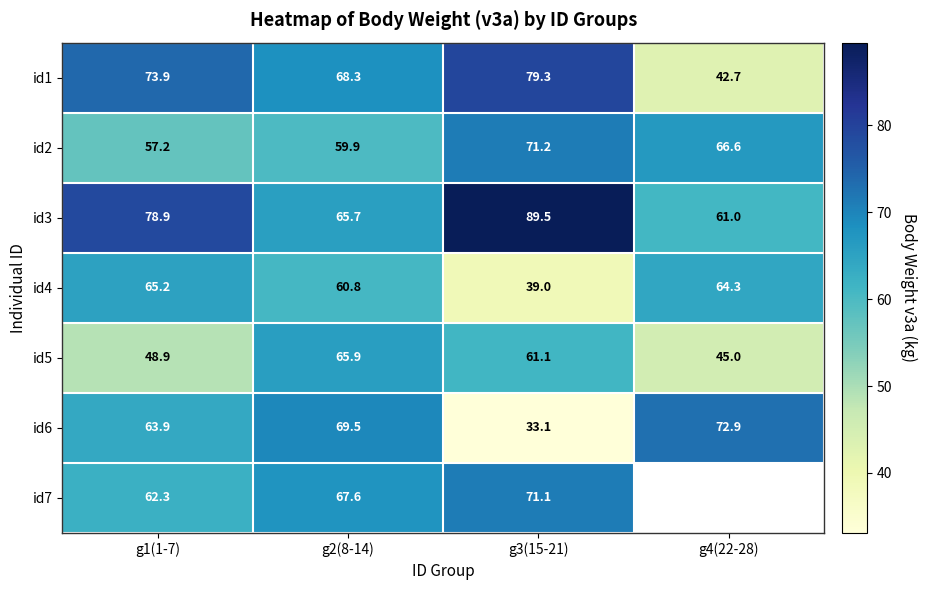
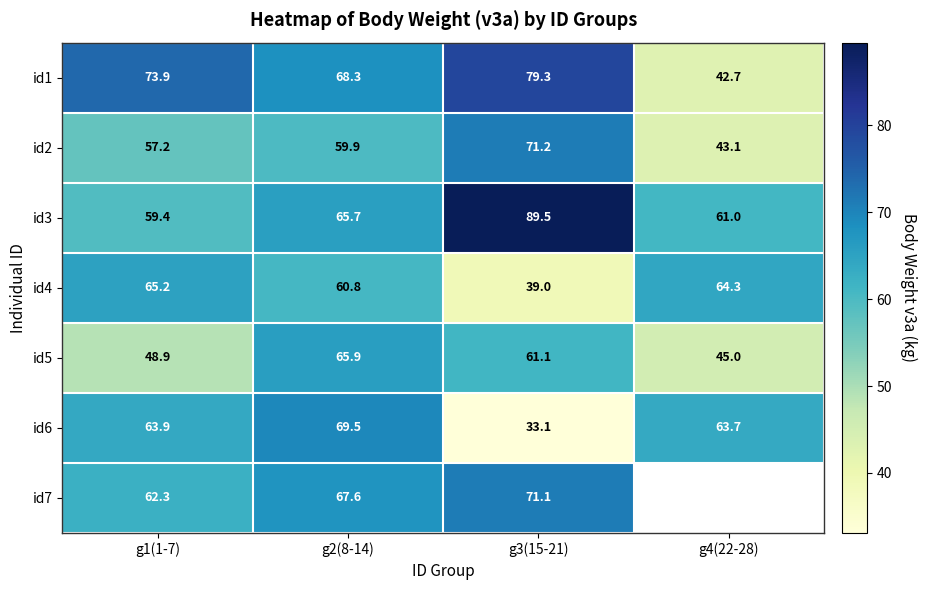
id2, g4(22-28): 66.6 -> 43.1
id3, g1(1-7): 78.9 -> 59.4
id6, g4(22-28): 72.9 -> 63.7
